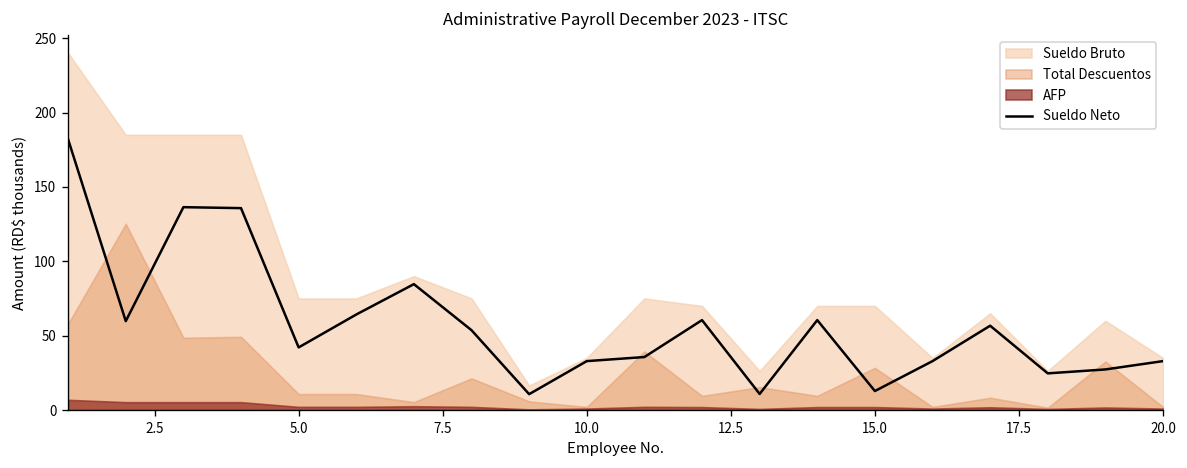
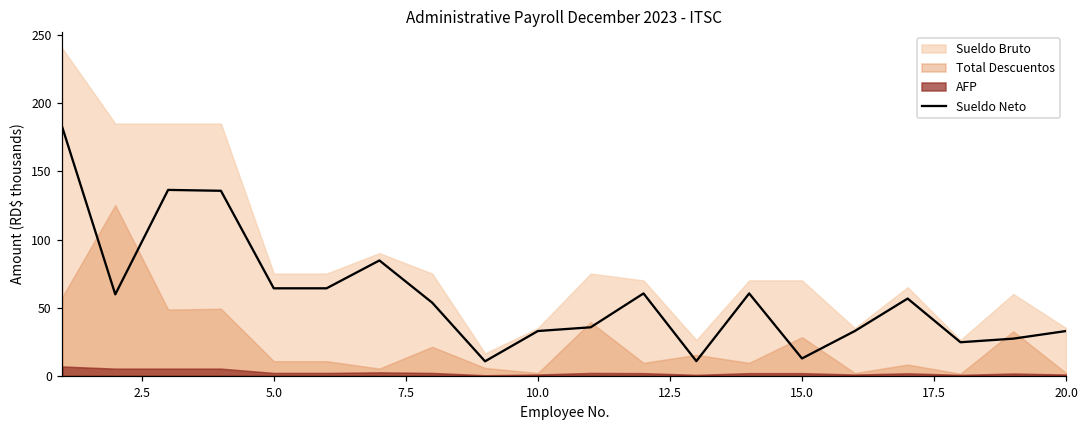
Sueldo Neto, 5.0: 42 -> 64
